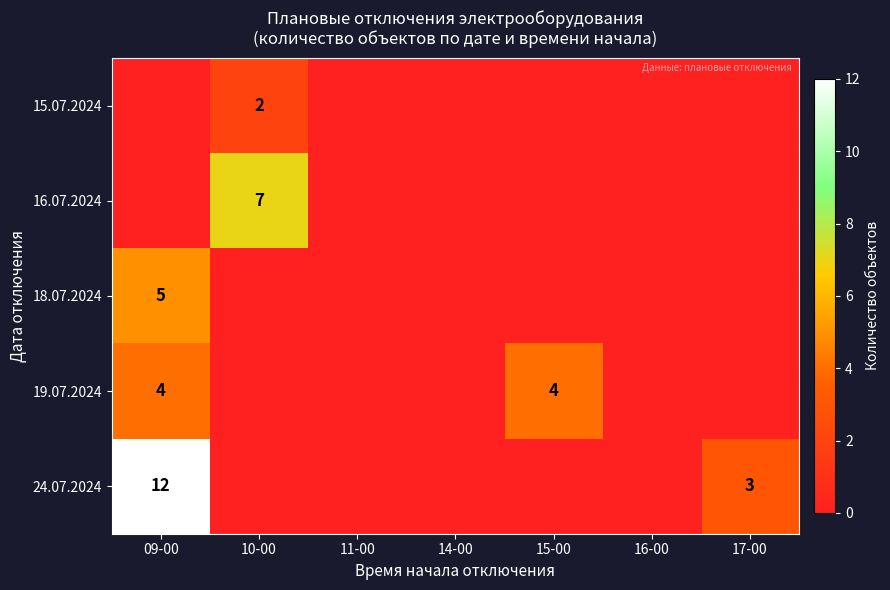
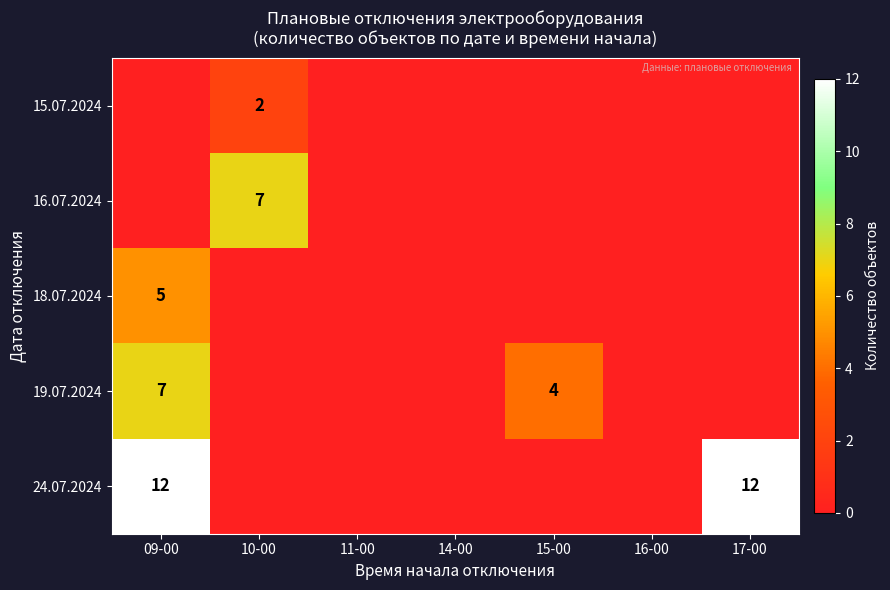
19.07.2024, 09-00: 4 -> 7
24.07.2024, 17-00: 3 -> 12
